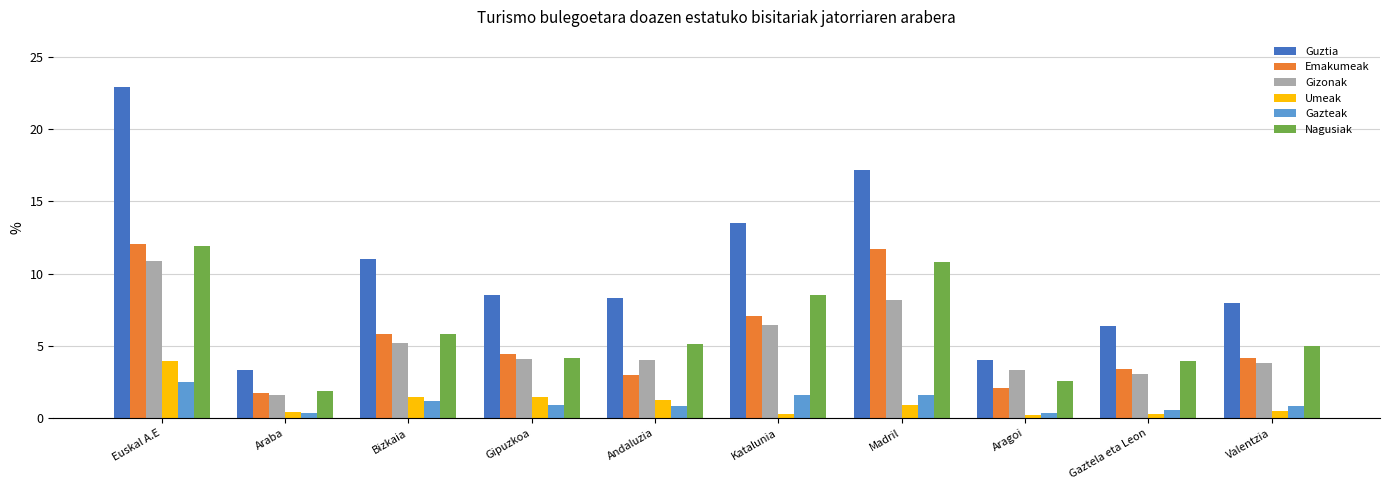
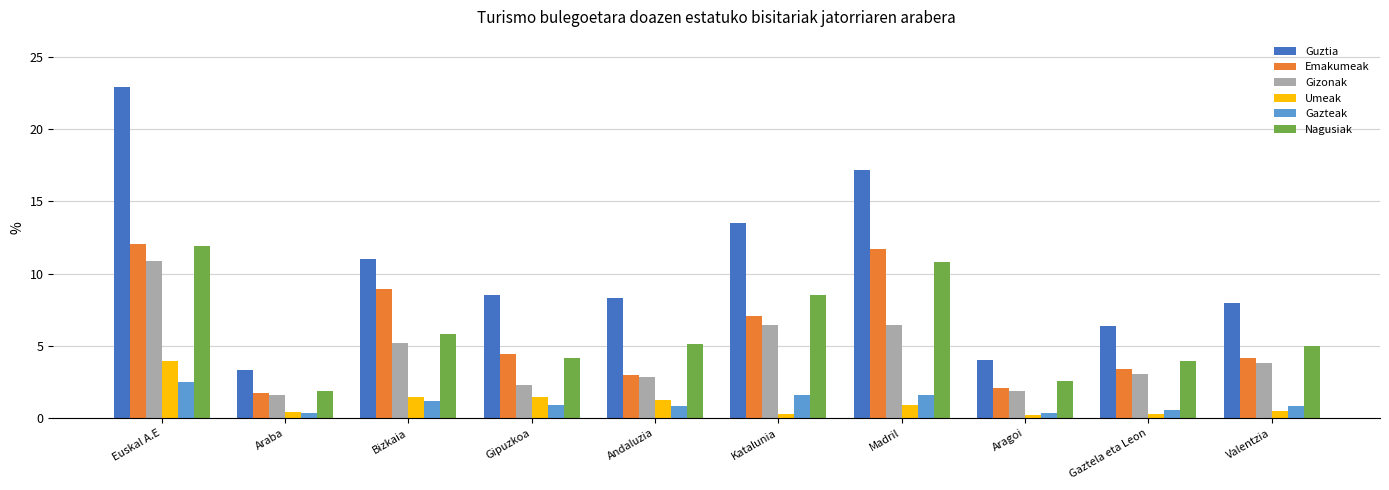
Emakumeak, Bizkaia: 5.8 -> 8.9
Gizonak, Gipuzkoa: 4.1 -> 2.3
Gizonak, Andaluzia: 4.0 -> 2.9
Gizonak, Madril: 8.2 -> 6.5
Gizonak, Aragoi: 3.3 -> 1.9
